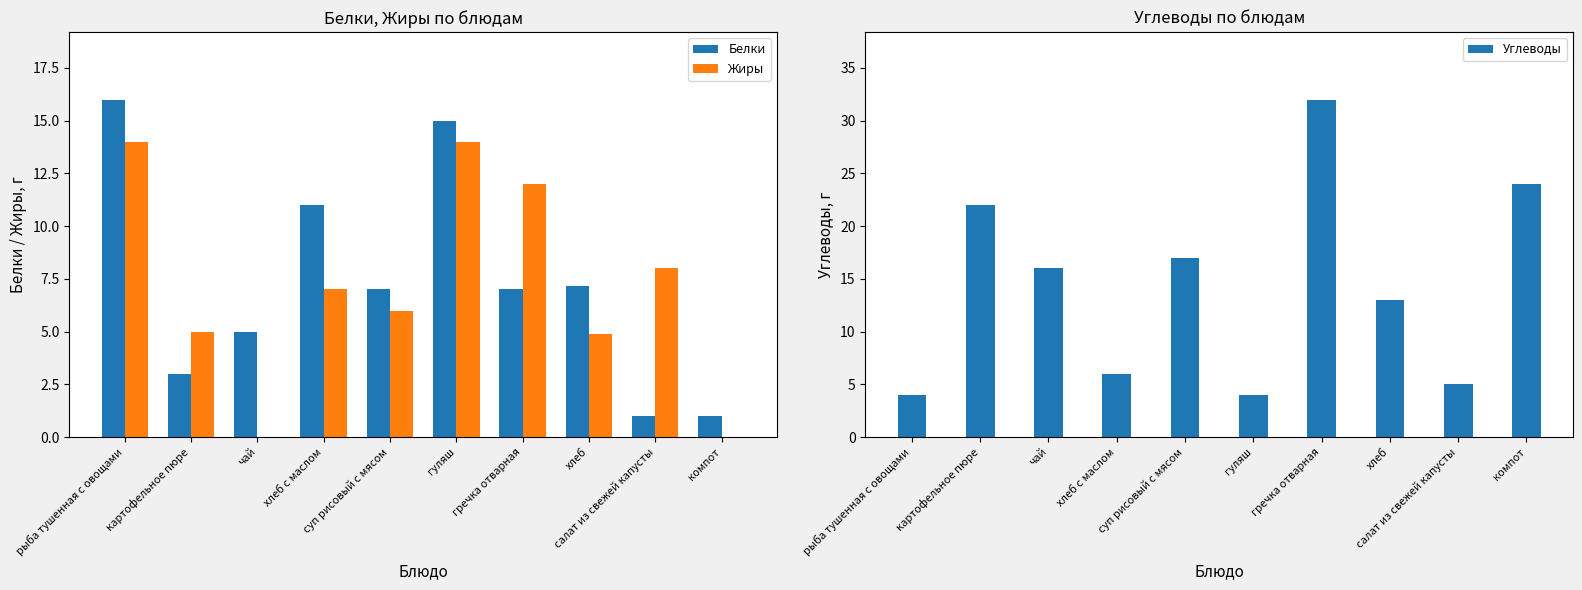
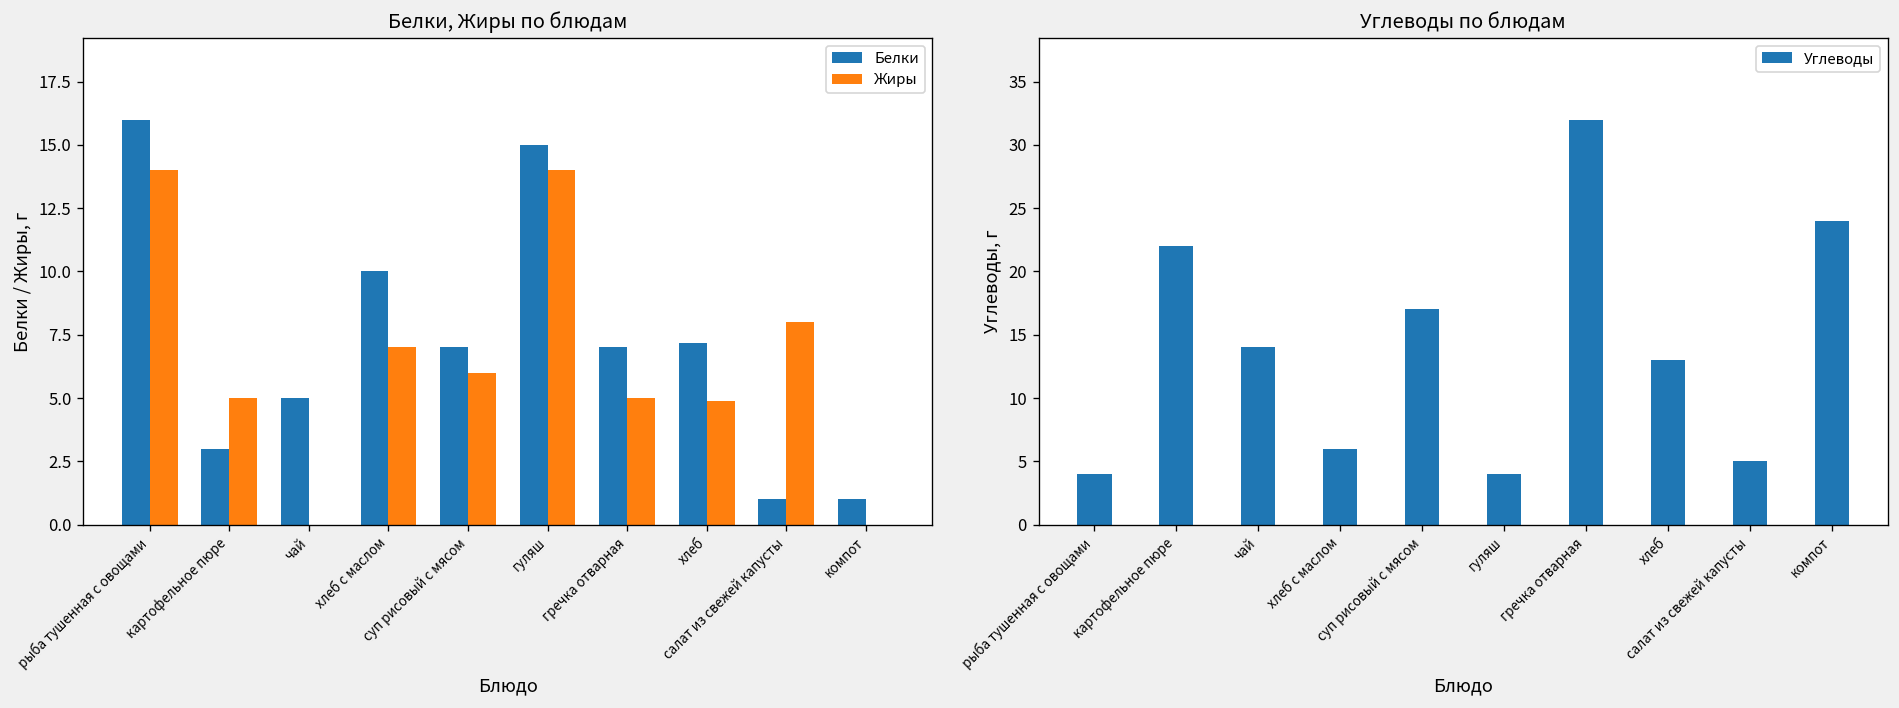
Белки, Жиры по блюдам, Белки, хлеб с маслом: 11 -> 10
Белки, Жиры по блюдам, Жиры, гречка отварная: 12 -> 5
Углеводы по блюдам, чай: 16 -> 14
